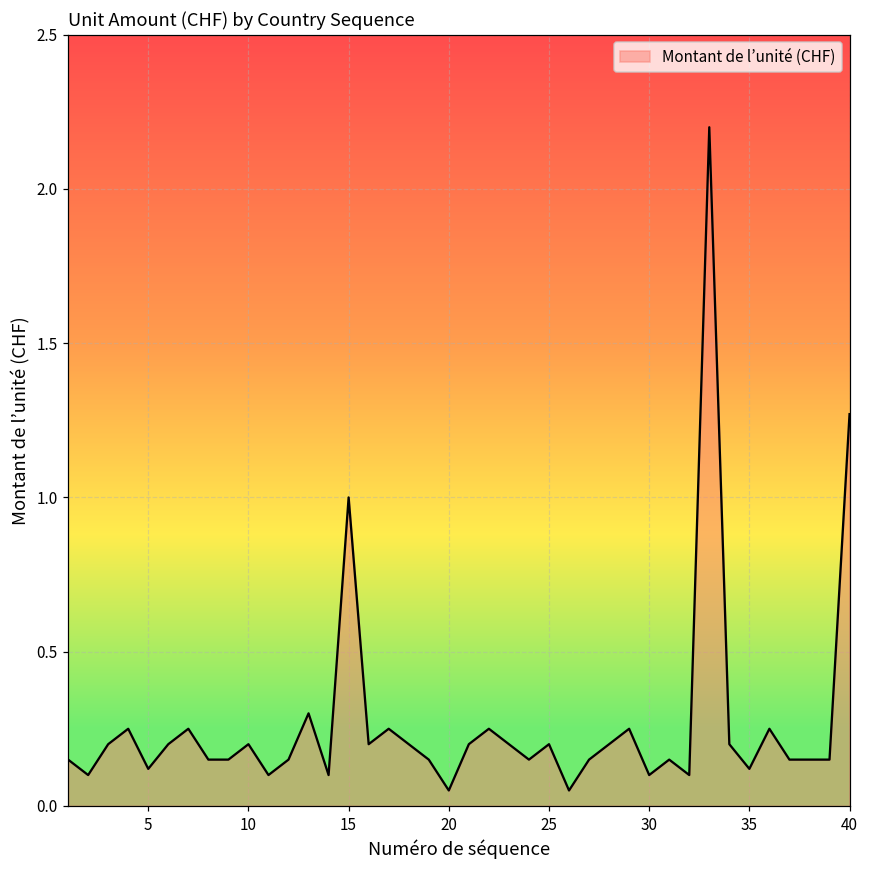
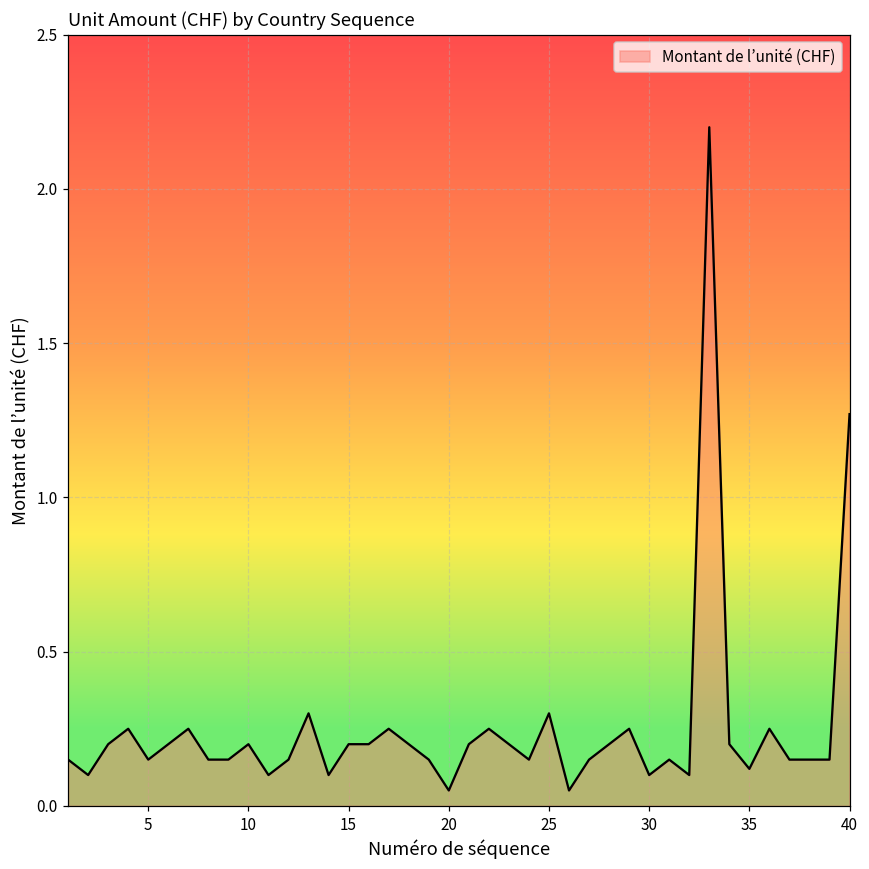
5: 0.12 -> 0.15
15: 1.0 -> 0.2
25: 0.2 -> 0.3
